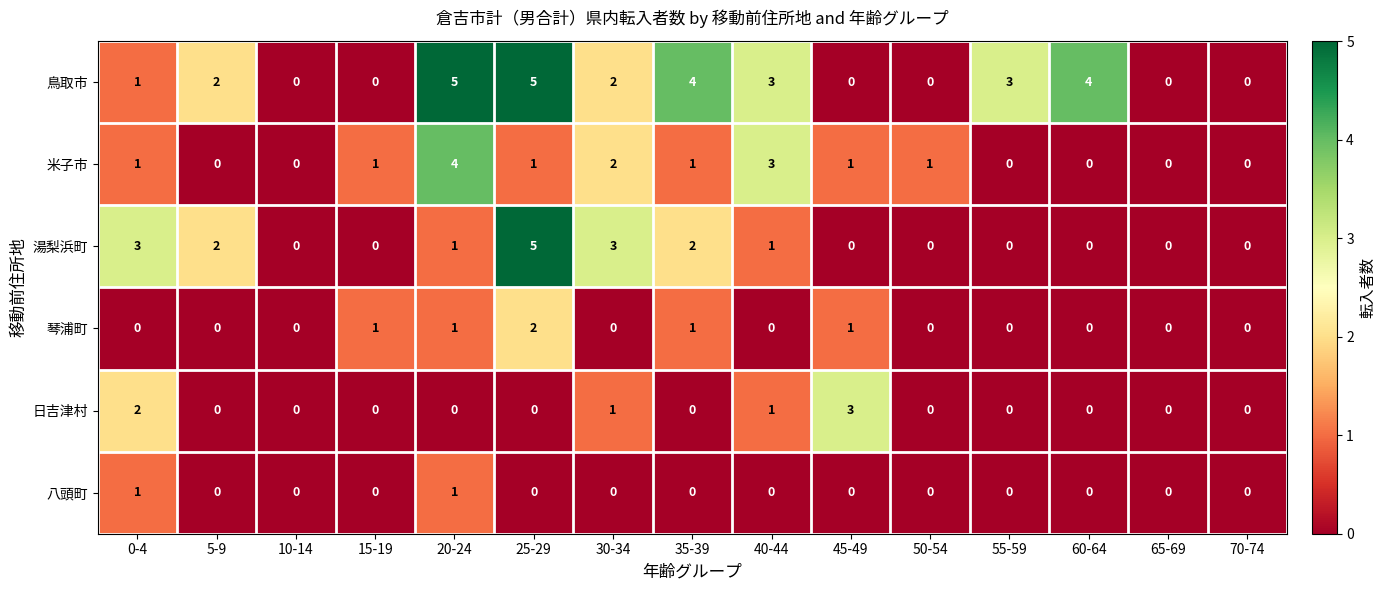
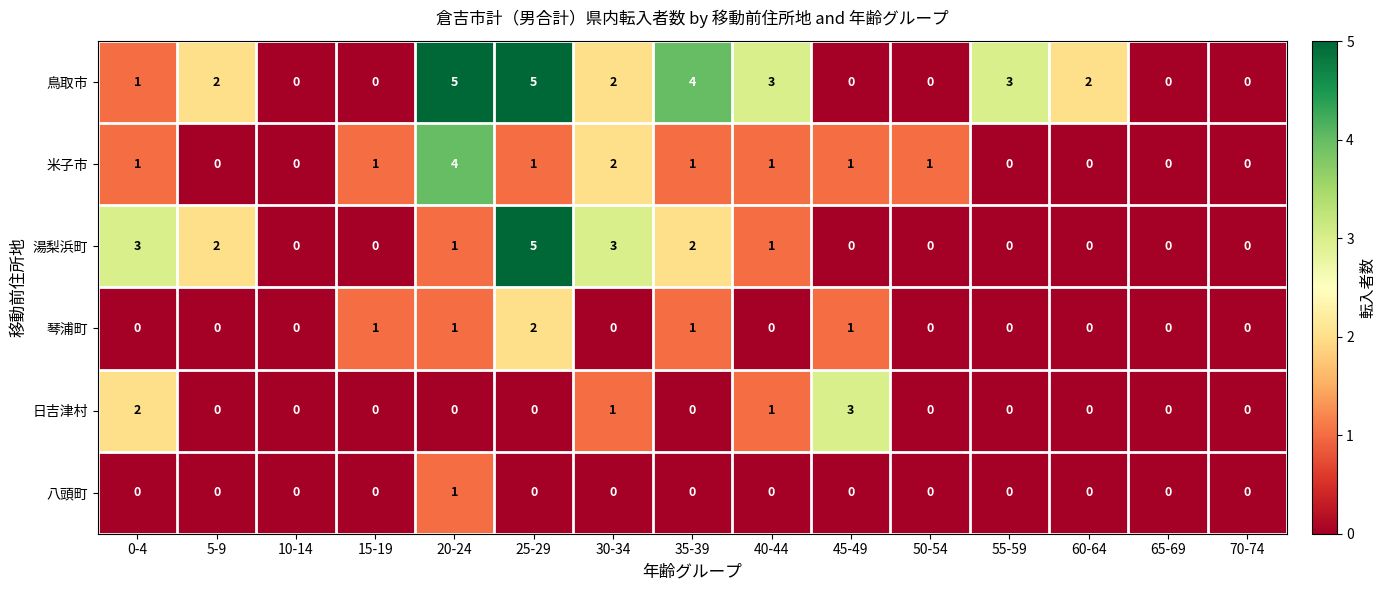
鳥取市, 60-64: 4 -> 2
米子市, 40-44: 3 -> 1
八頭町, 0-4: 1 -> 0
